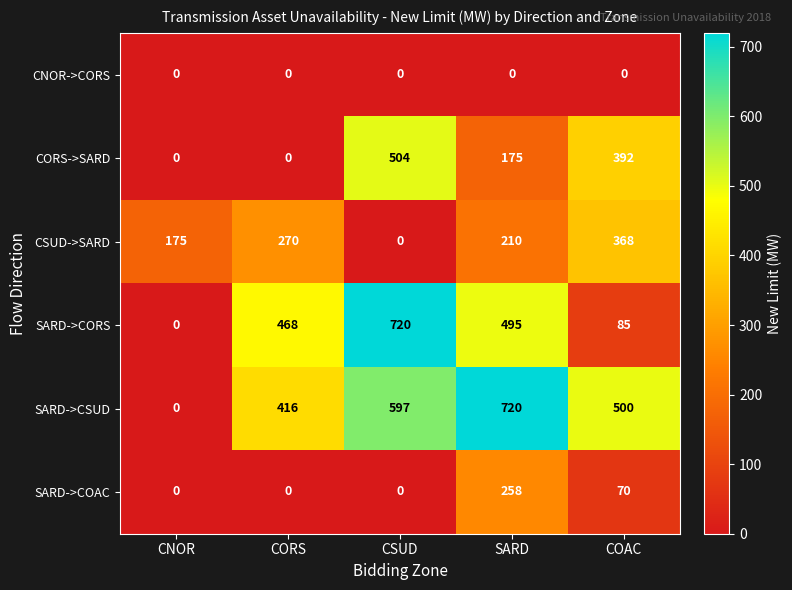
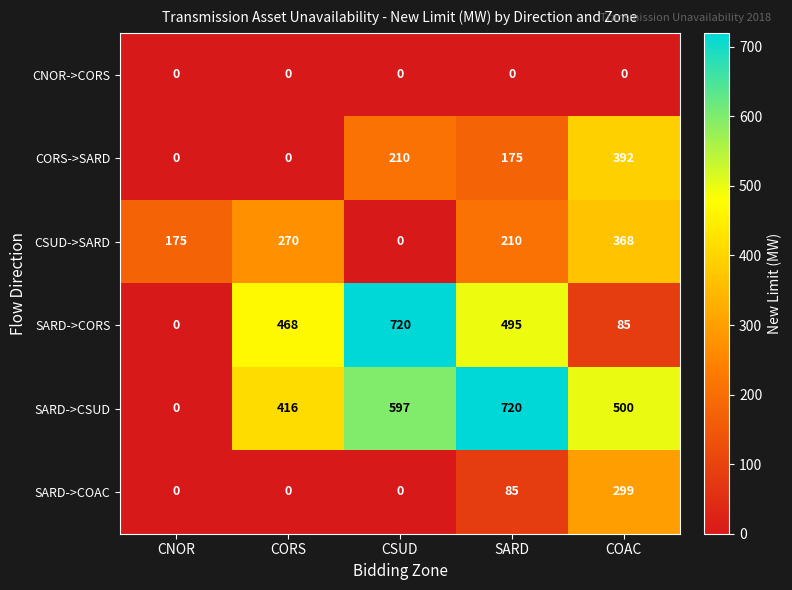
CORS->SARD, CSUD: 504 -> 210
SARD->COAC, SARD: 258 -> 85
SARD->COAC, COAC: 70 -> 299
